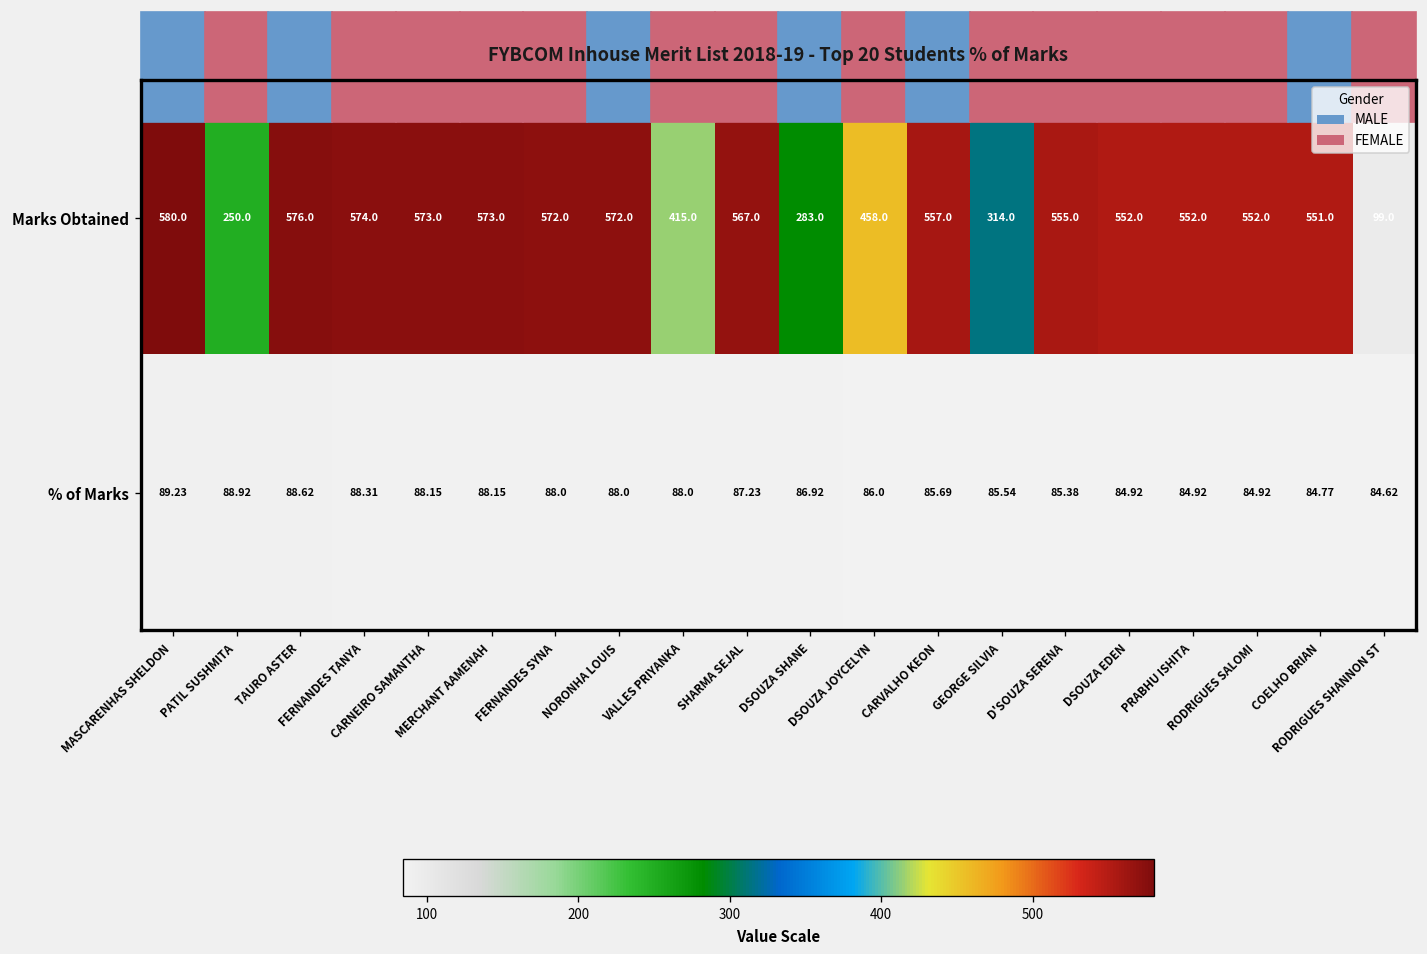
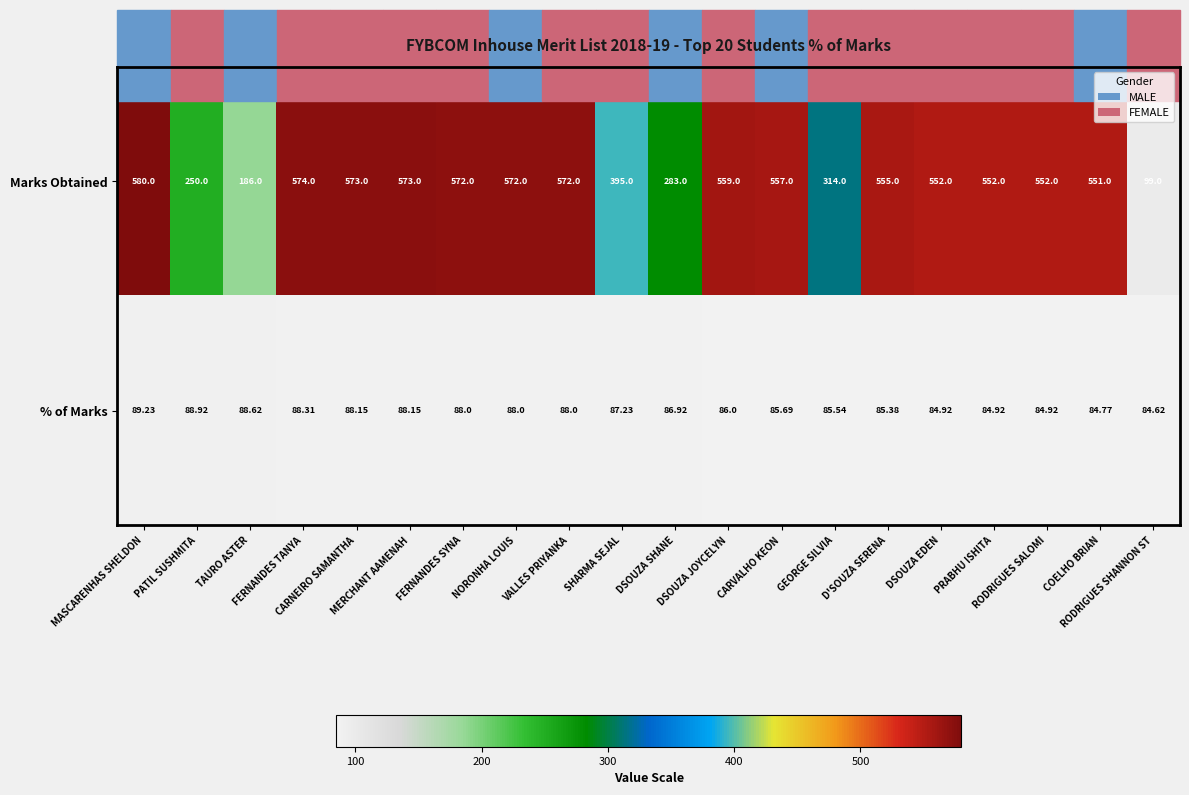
Marks Obtained, TAURO ASTER: 576.0 -> 186.0
Marks Obtained, VALLES PRIYANKA: 415.0 -> 572.0
Marks Obtained, SHARMA SEJAL: 567.0 -> 395.0
Marks Obtained, DSOUZA JOYCELYN: 458.0 -> 559.0
